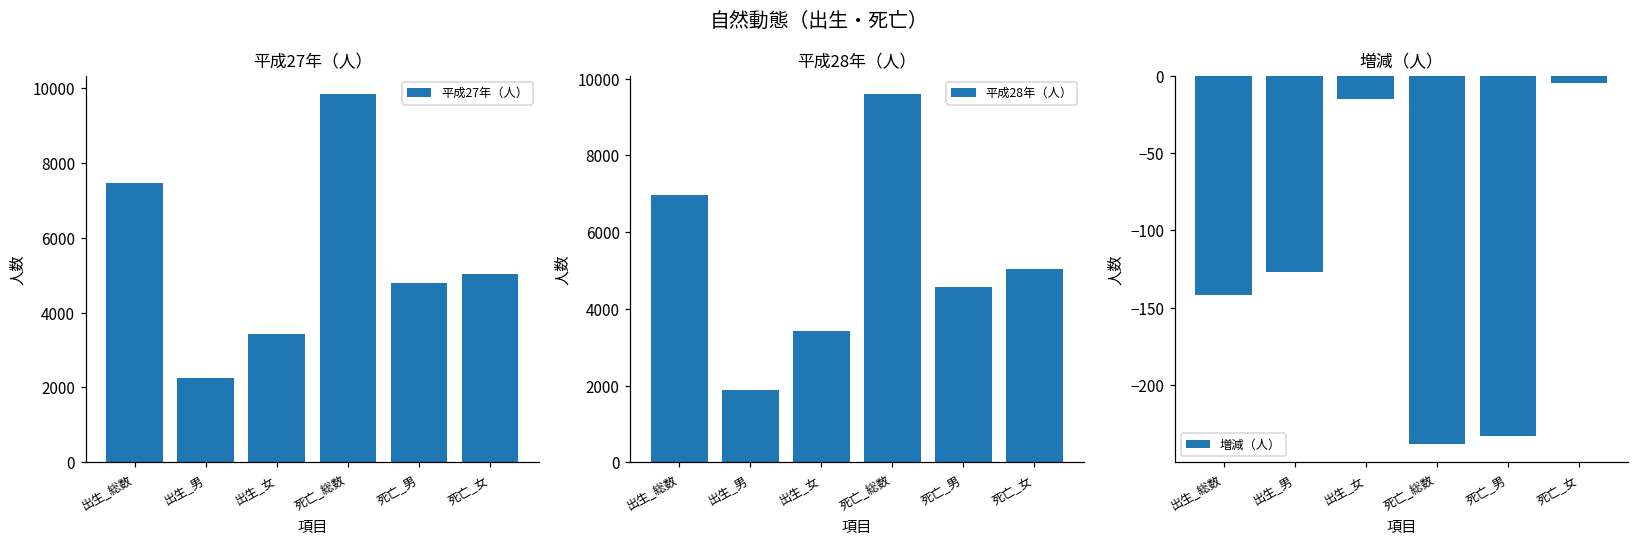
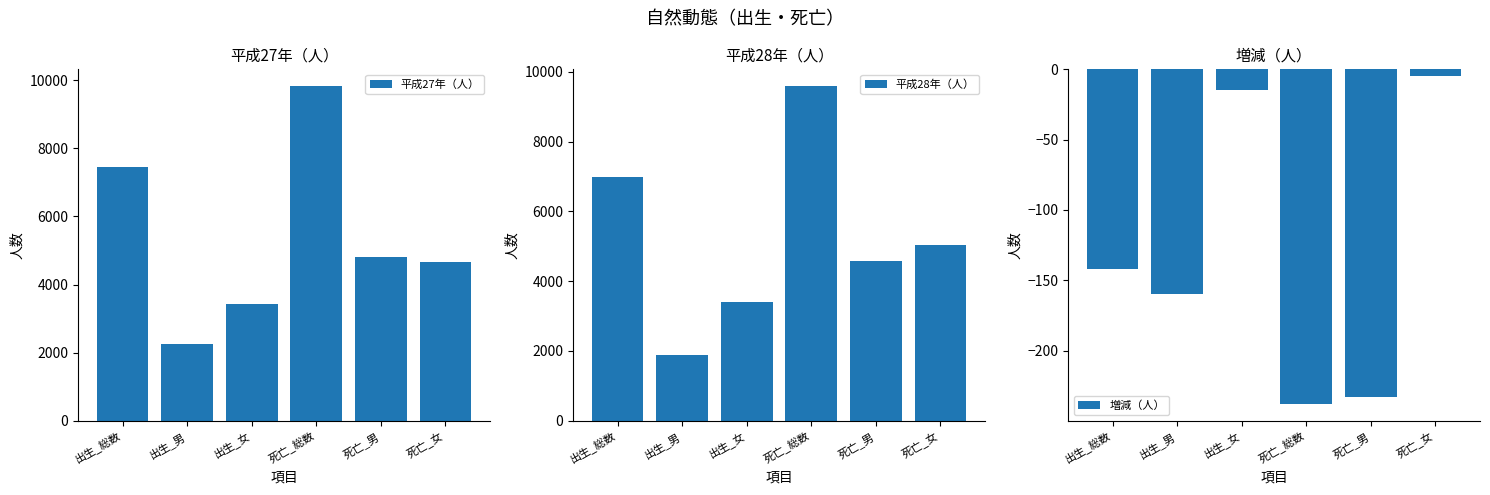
平成27年（人）, 死亡_女: 5000 -> 4700
増減（人）, 出生_男: -127 -> -160
